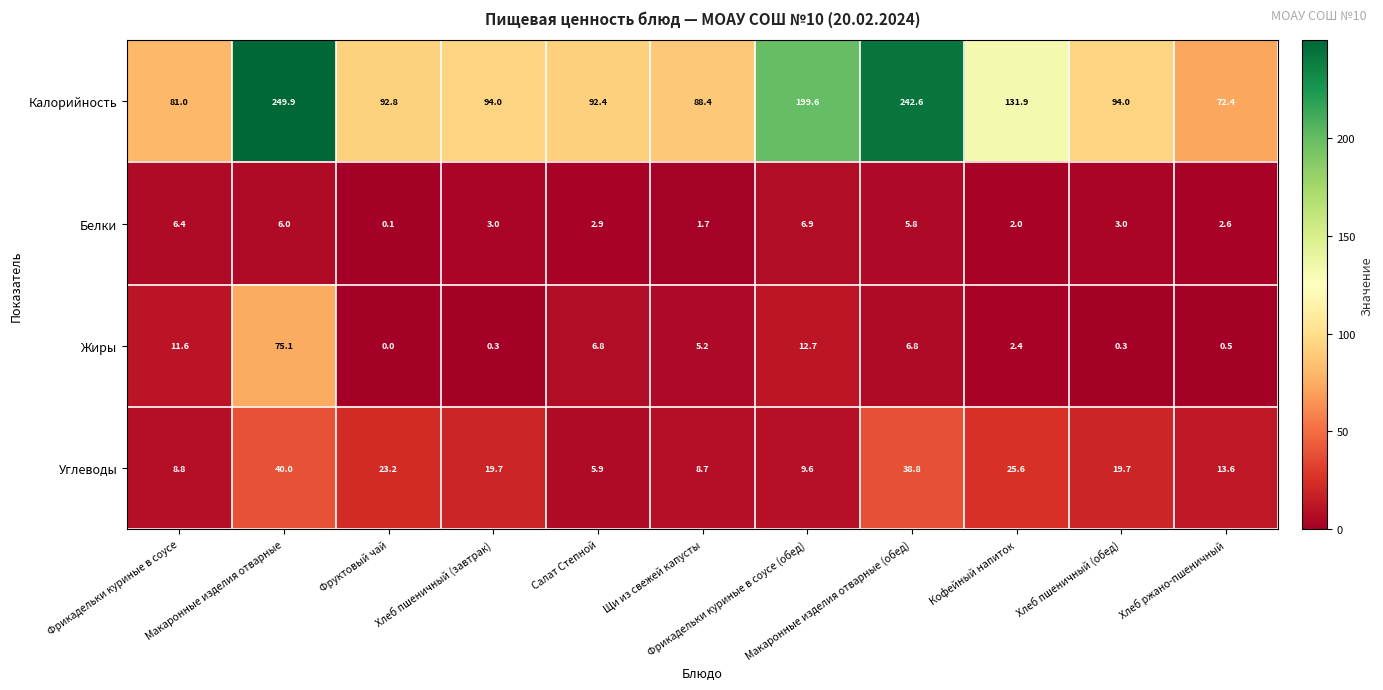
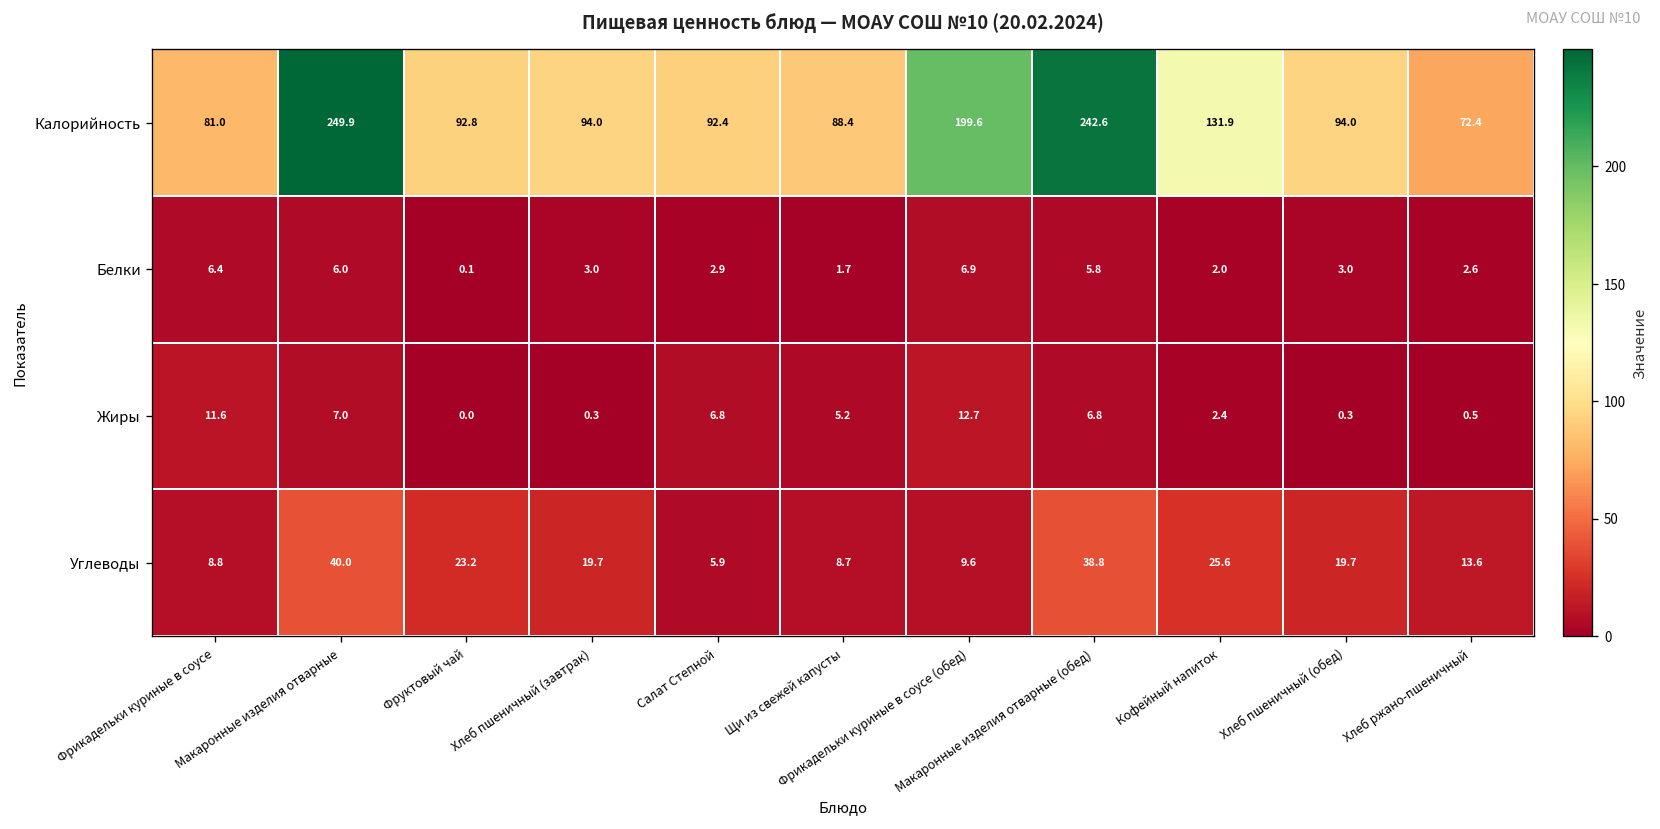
Жиры, Макаронные изделия отварные: 75.1 -> 7.0
